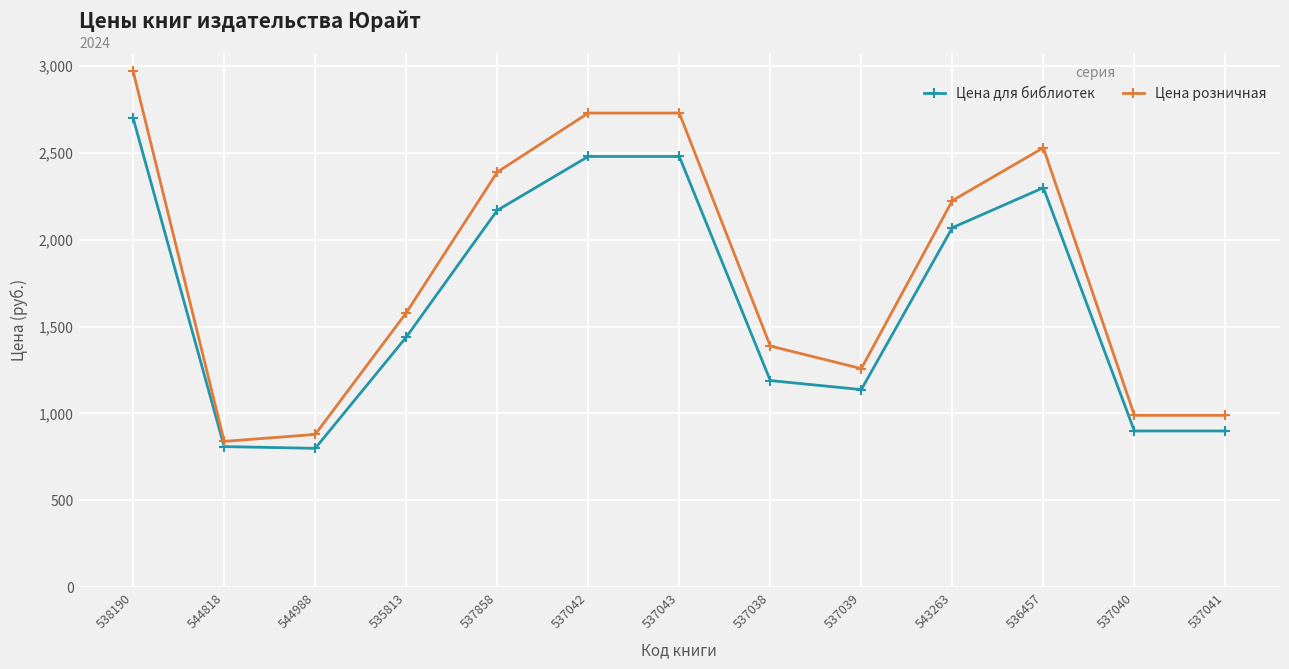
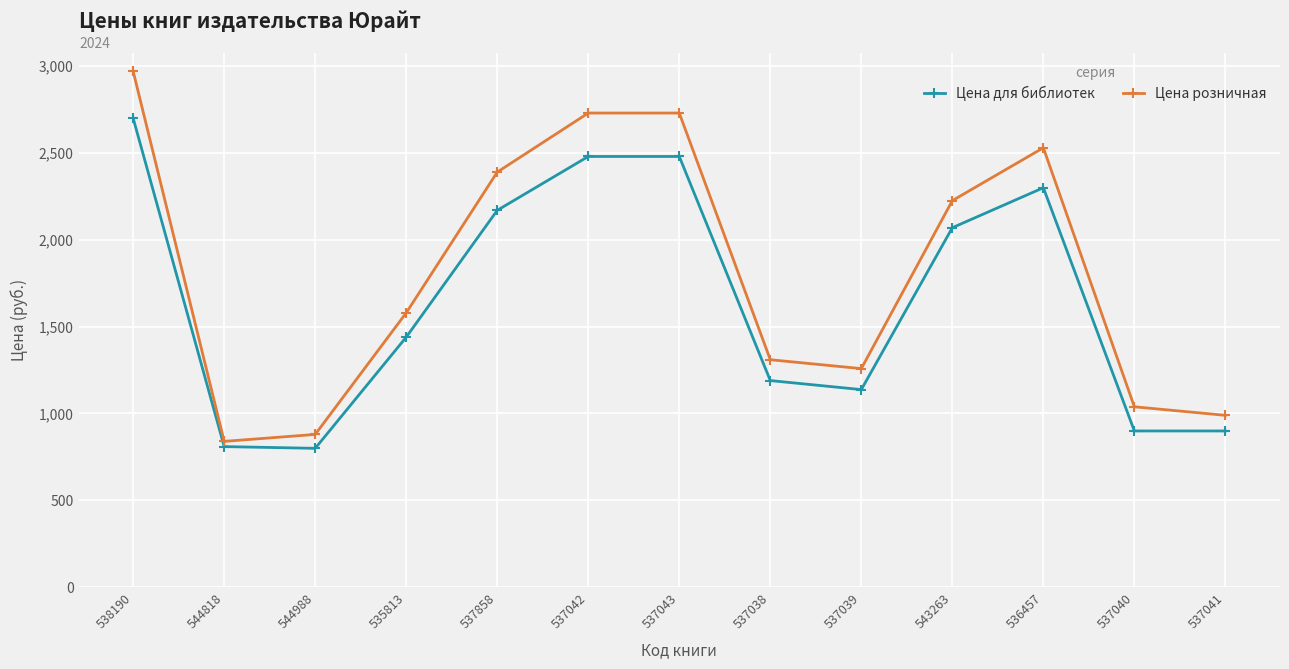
Цена розничная, 537038: 1,390 -> 1,310
Цена розничная, 537040: 990 -> 1,040
